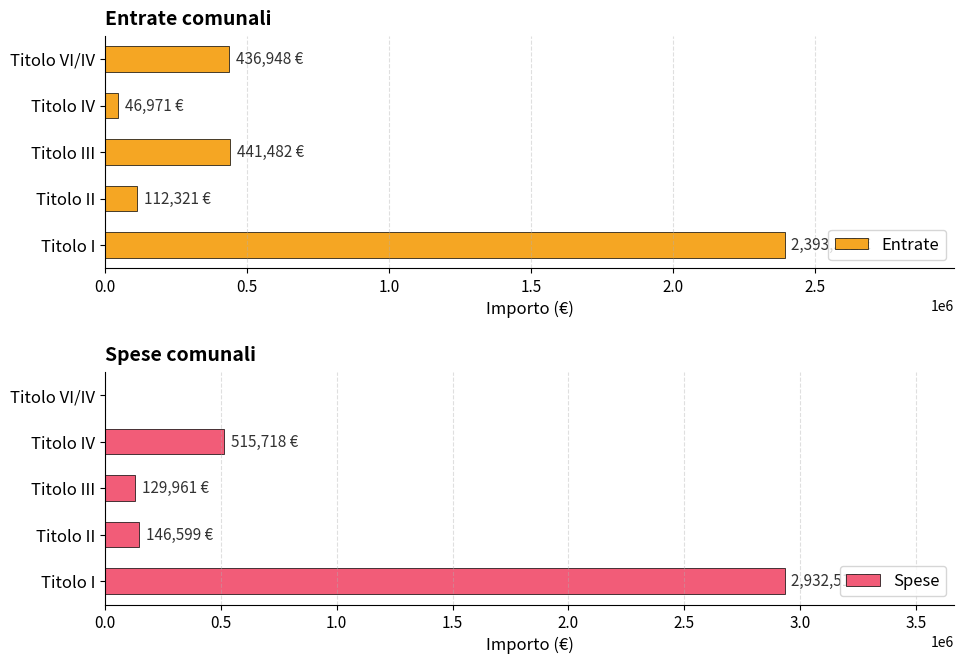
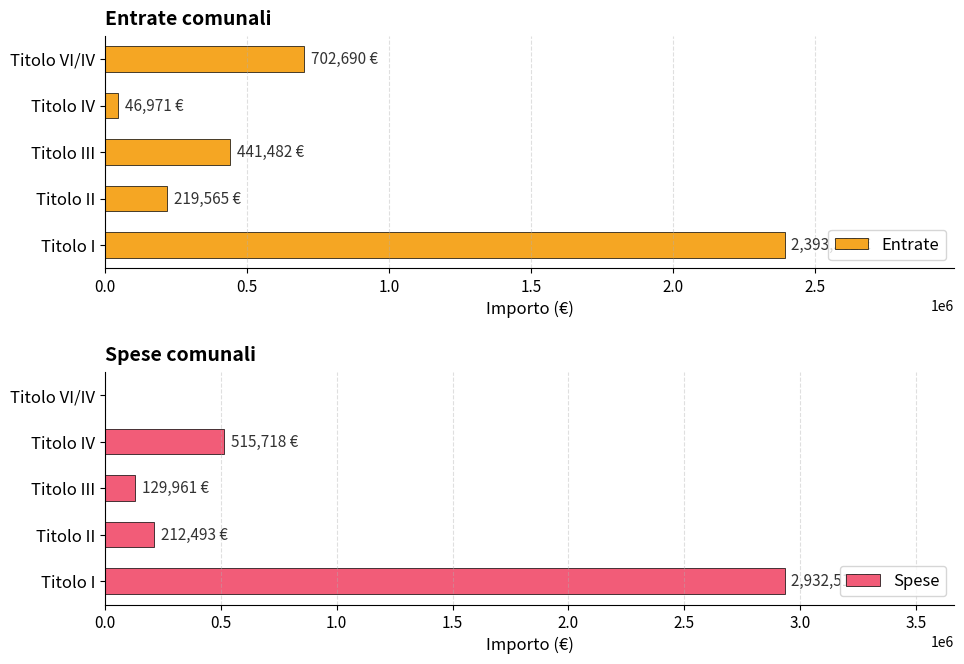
Entrate comunali, Titolo VI/IV: 436,948 -> 702,690
Entrate comunali, Titolo II: 112,321 -> 219,565
Spese comunali, Titolo II: 146,599 -> 212,493
